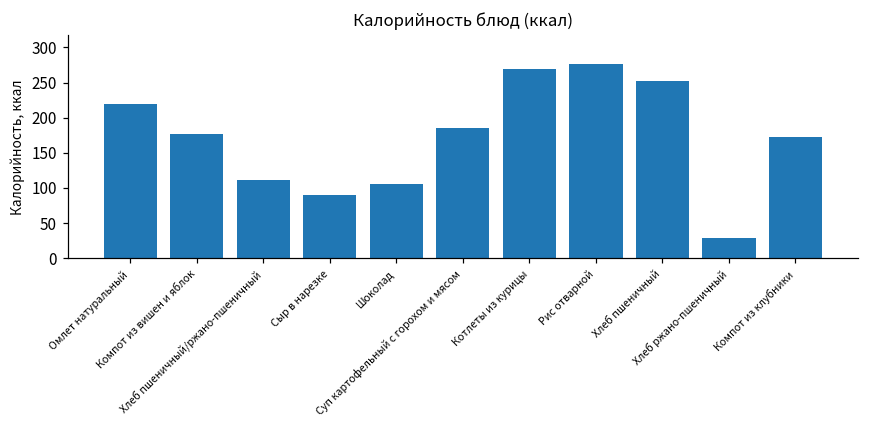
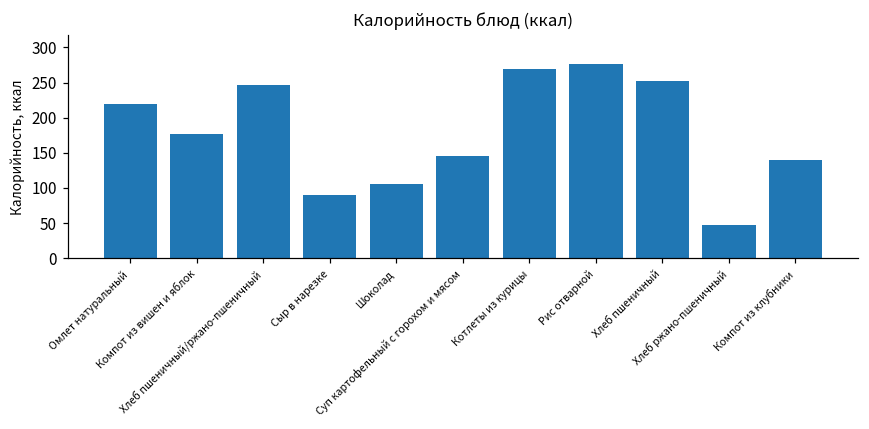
Хлеб пшеничный/ржано-пшеничный: 110 -> 250
Суп картофельный с горохом и мясом: 190 -> 150
Хлеб ржано-пшеничный: 30 -> 50
Компот из клубники: 170 -> 140
